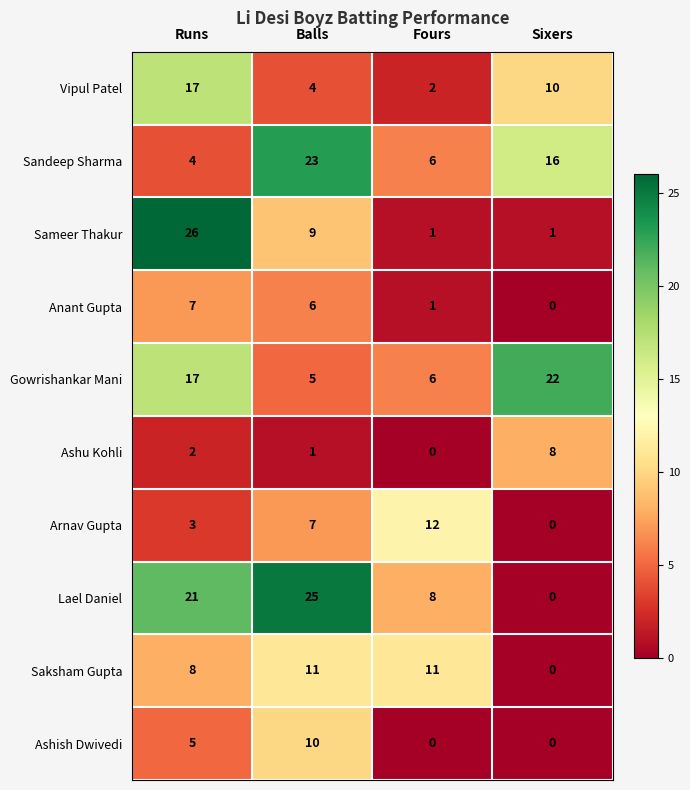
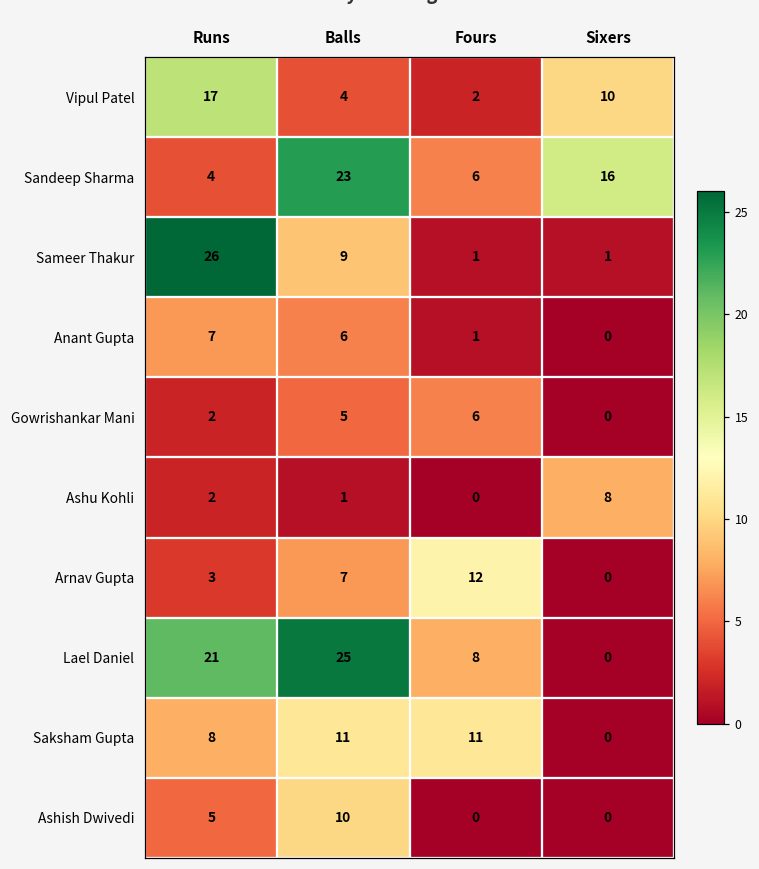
Gowrishankar Mani, Runs: 17 -> 2
Gowrishankar Mani, Sixers: 22 -> 0
